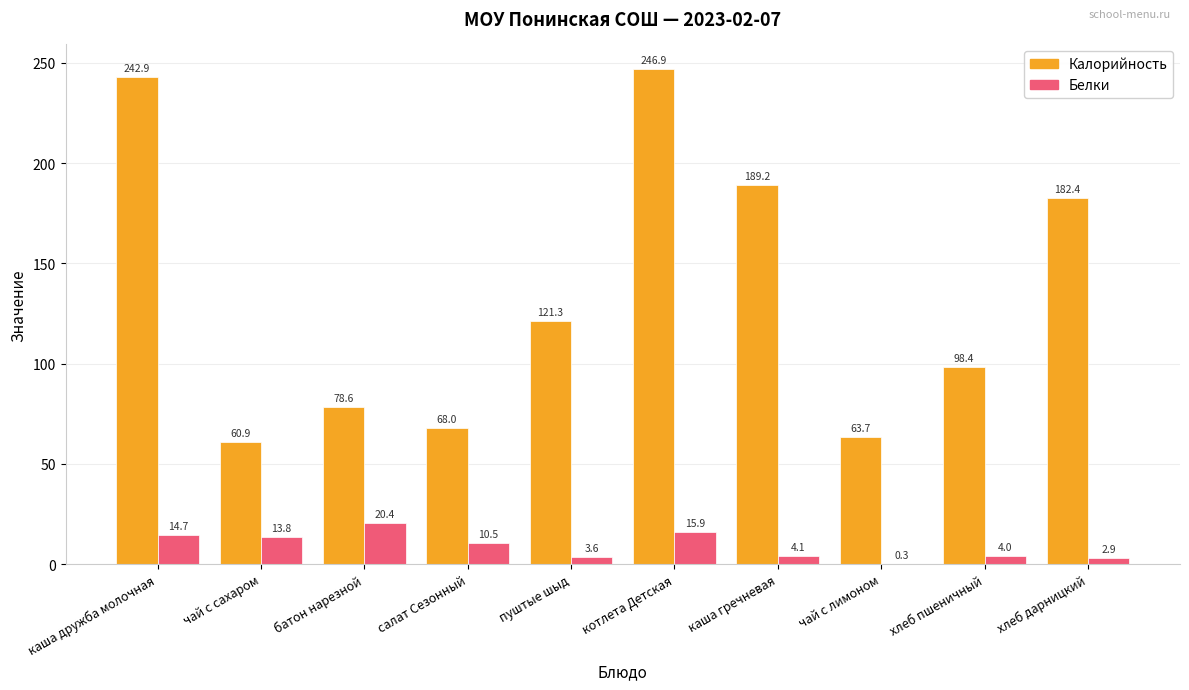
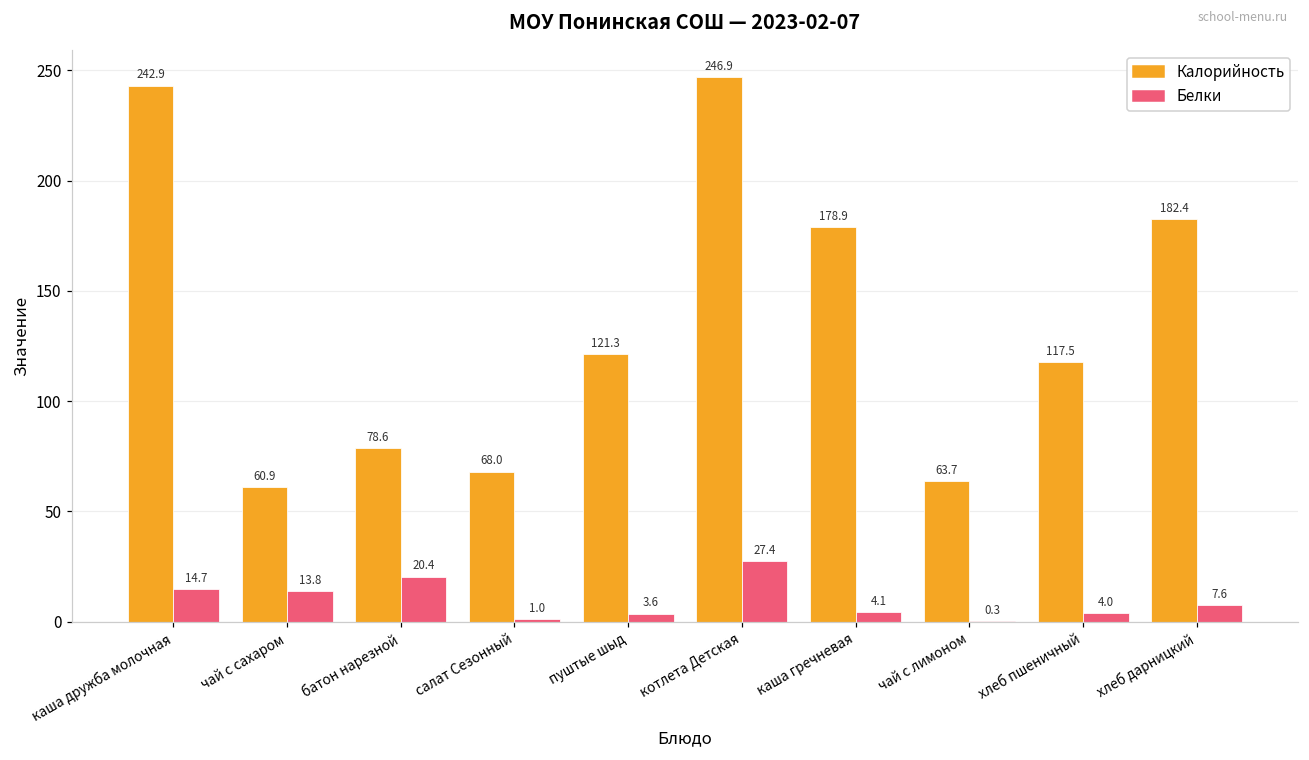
Белки, салат Сезонный: 10.5 -> 1.0
Белки, котлета Детская: 15.9 -> 27.4
Калорийность, каша гречневая: 189.2 -> 178.9
Калорийность, хлеб пшеничный: 98.4 -> 117.5
Белки, хлеб дарницкий: 2.9 -> 7.6
